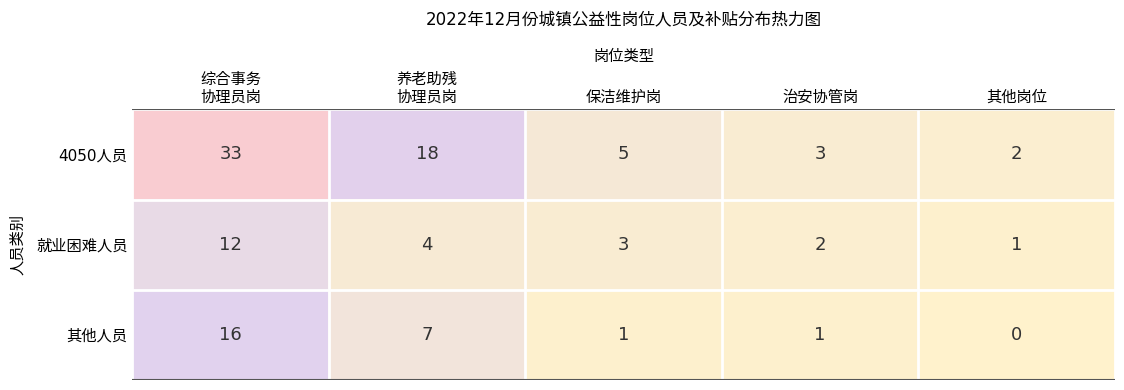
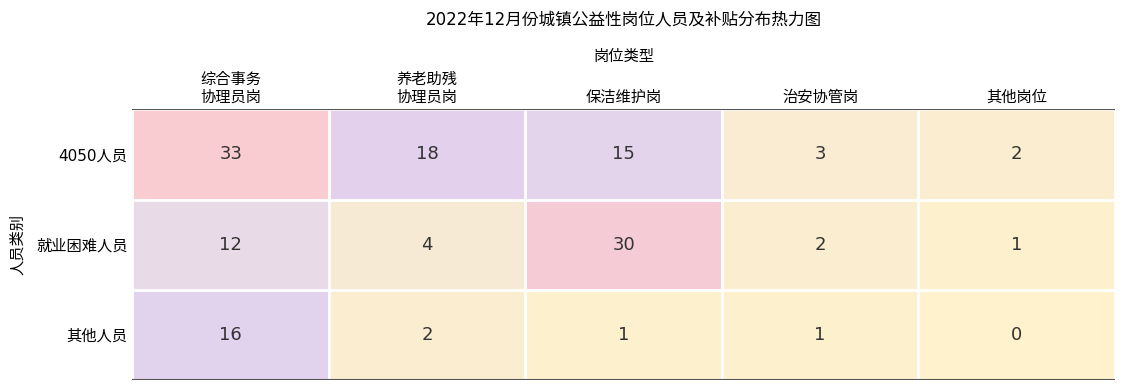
4050人员, 保洁维护岗: 5 -> 15
就业困难人员, 保洁维护岗: 3 -> 30
其他人员, 养老助残 协理员岗: 7 -> 2
